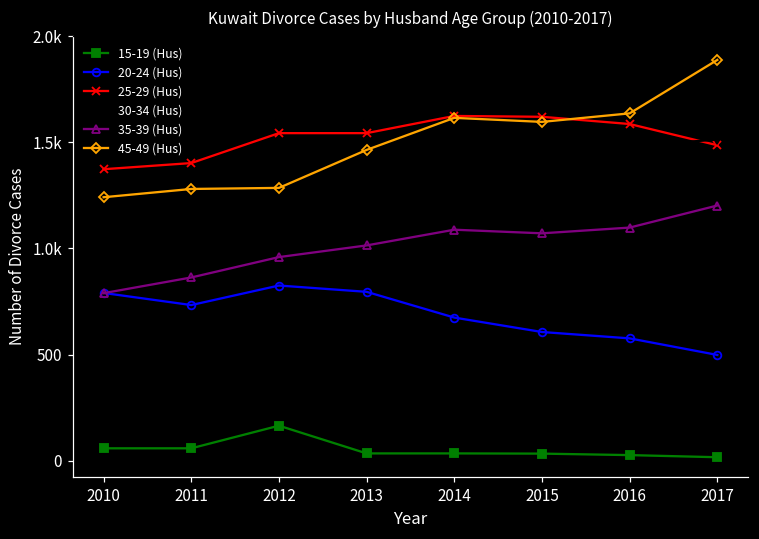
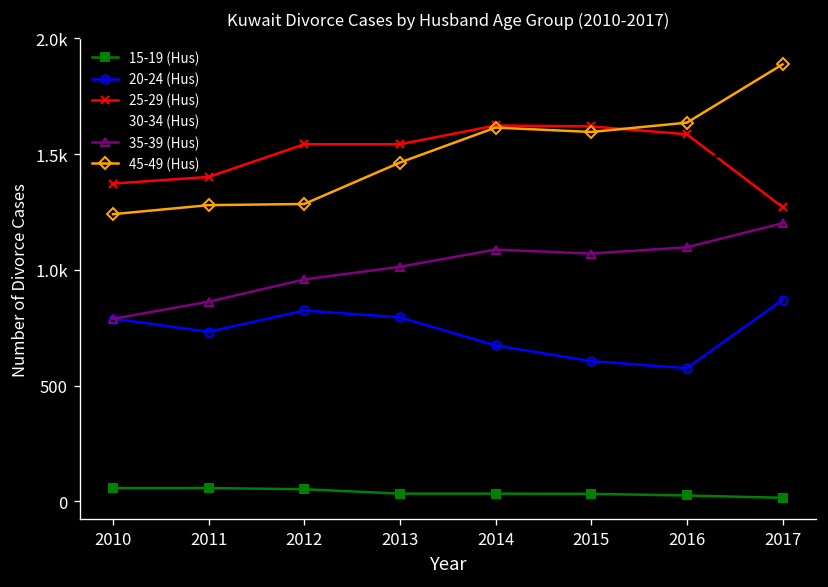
15-19 (Hus), 2012: 160 -> 50
20-24 (Hus), 2017: 500 -> 870
25-29 (Hus), 2017: 1490 -> 1270
